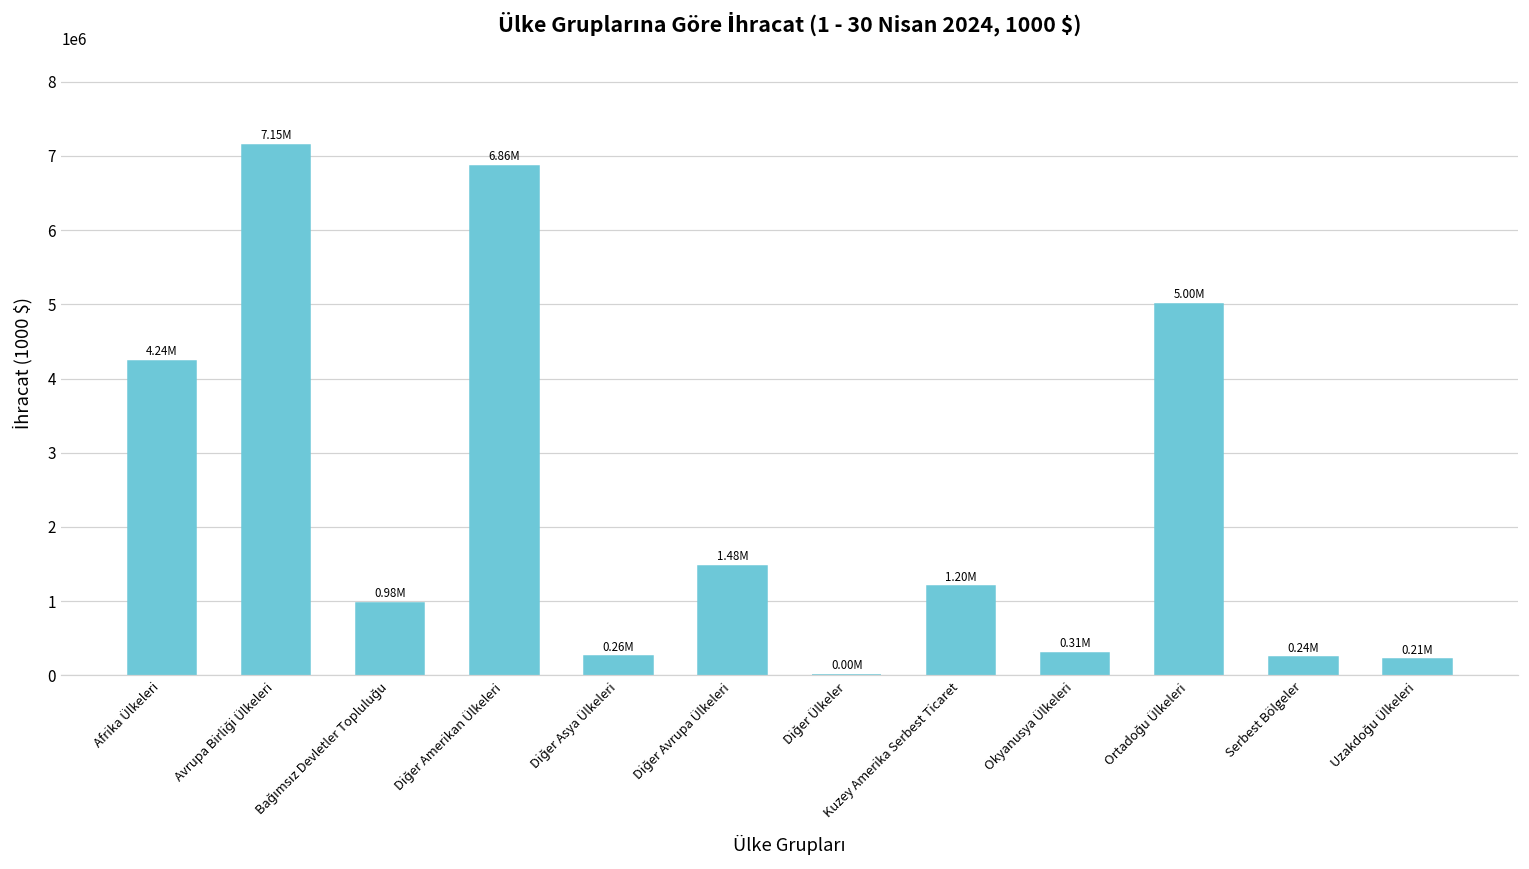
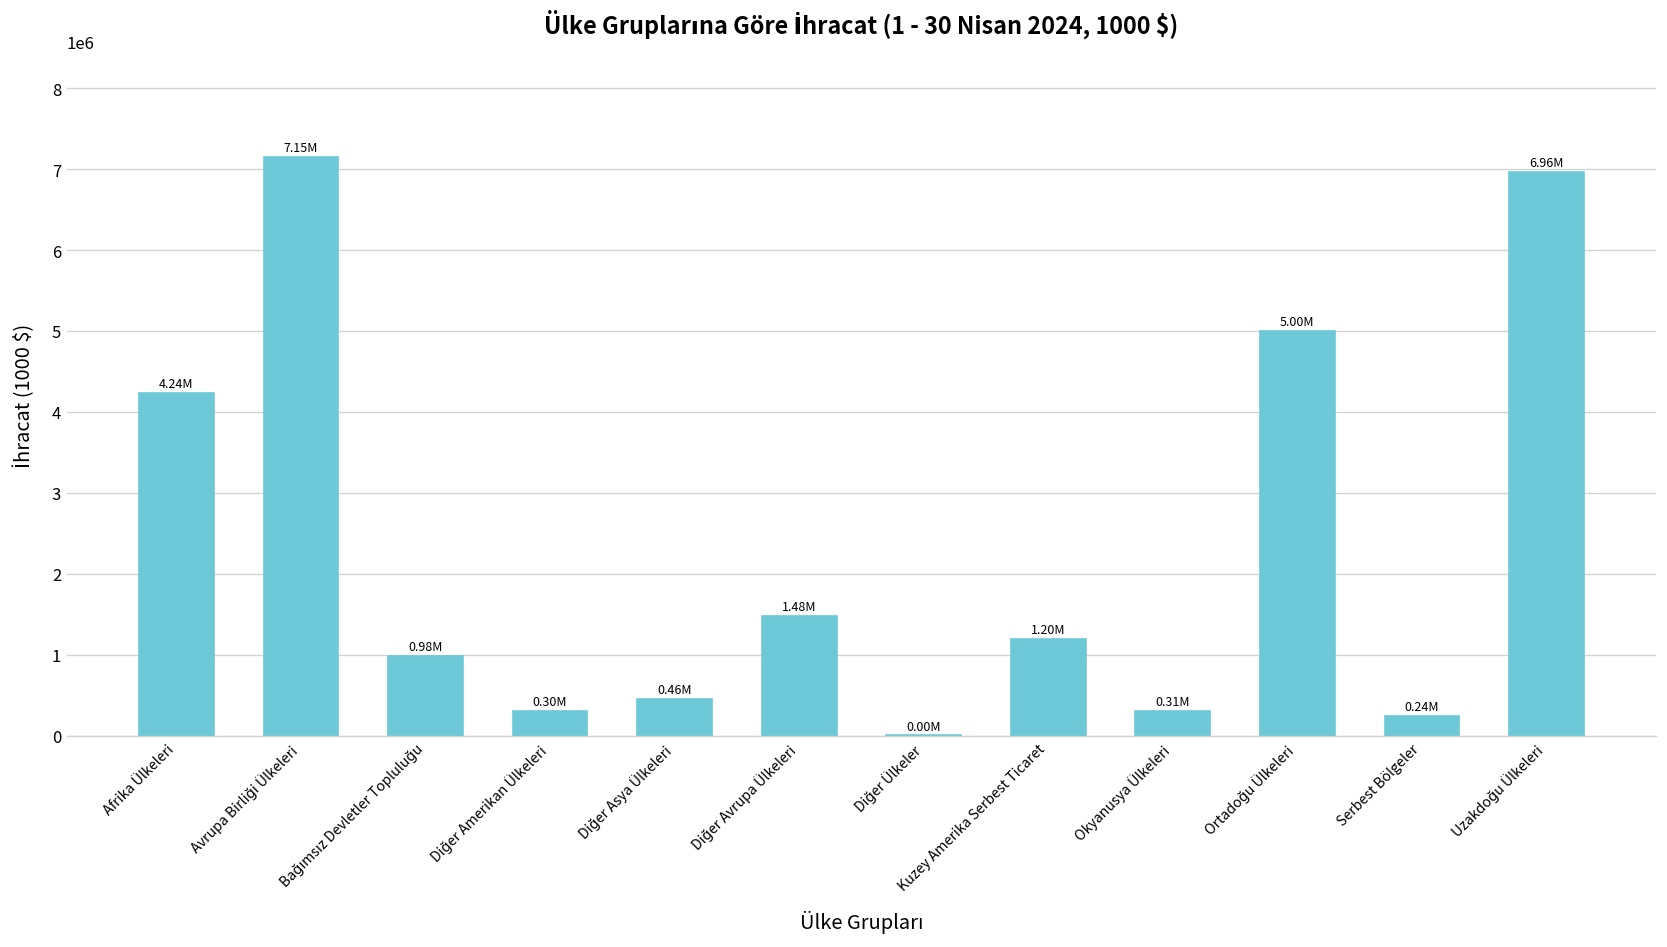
Diğer Amerikan Ülkeleri: 6.86M -> 0.30M
Diğer Asya Ülkeleri: 0.26M -> 0.46M
Uzakdoğu Ülkeleri: 0.21M -> 6.96M
